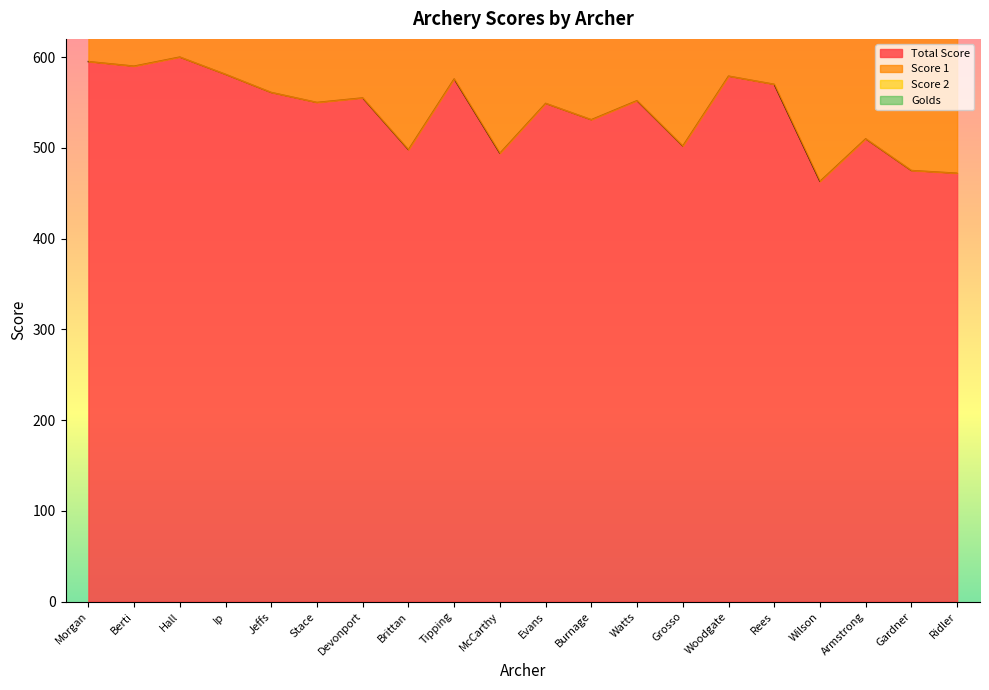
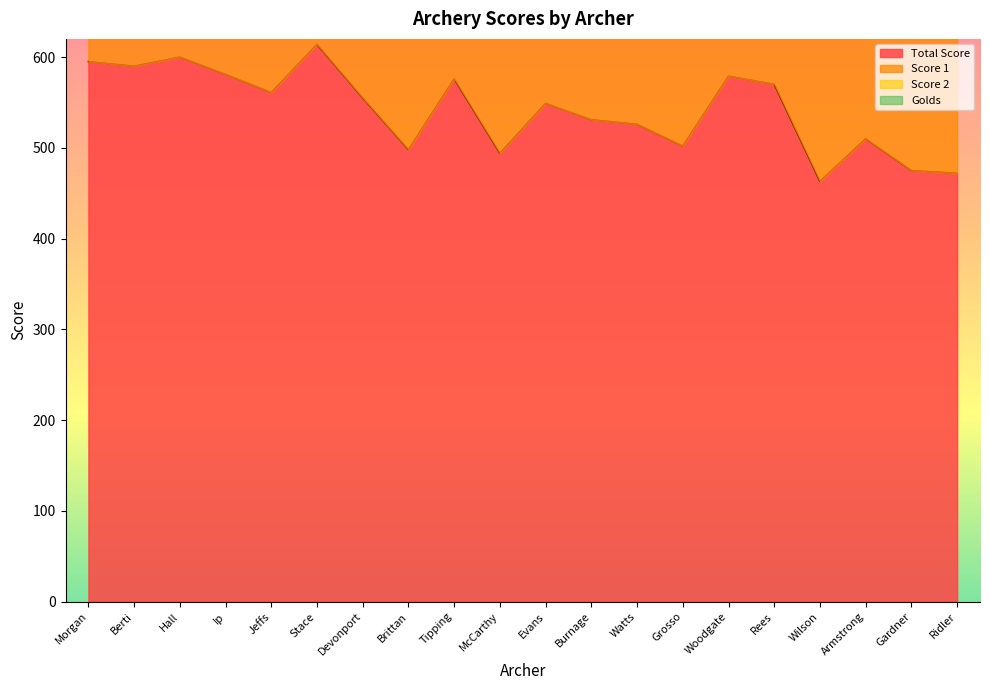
Total Score, Stace: 550 -> 610
Total Score, Watts: 550 -> 530
